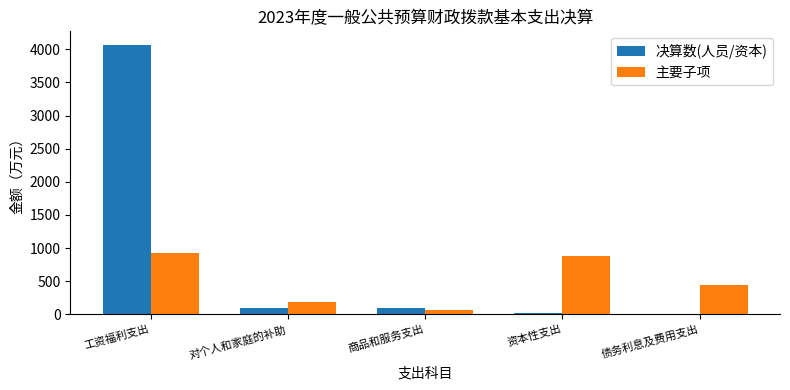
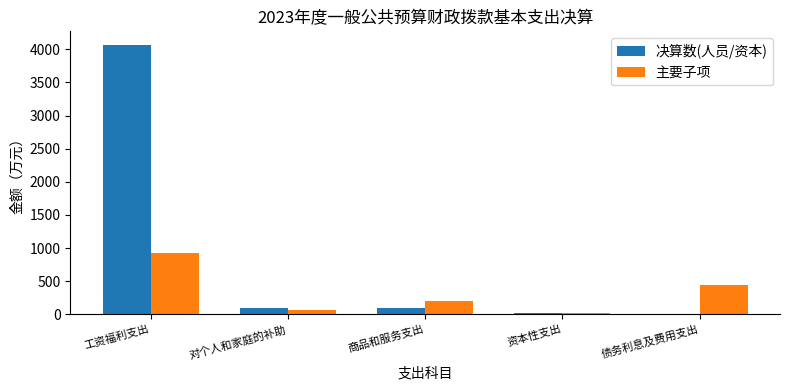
主要子项, 对个人和家庭的补助: 200 -> 100
主要子项, 商品和服务支出: 100 -> 200
主要子项, 资本性支出: 900 -> 0
